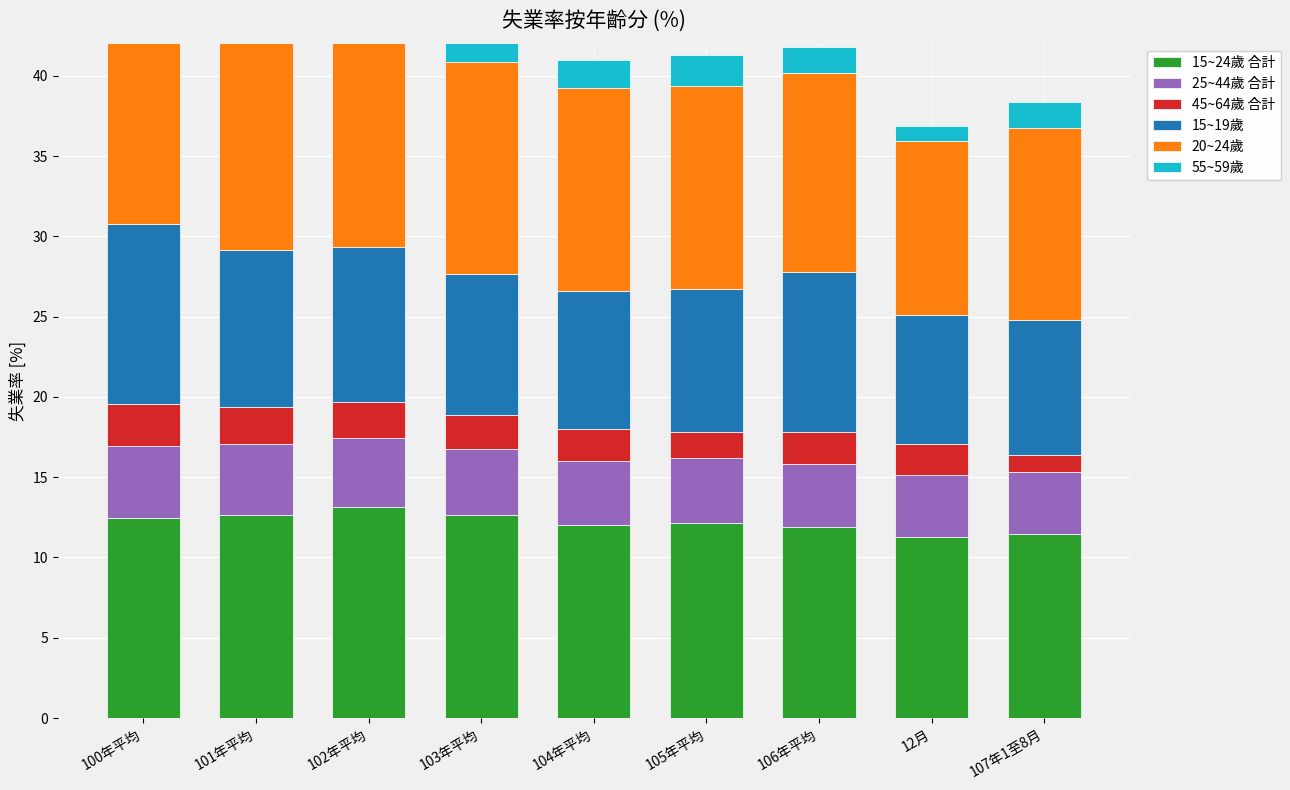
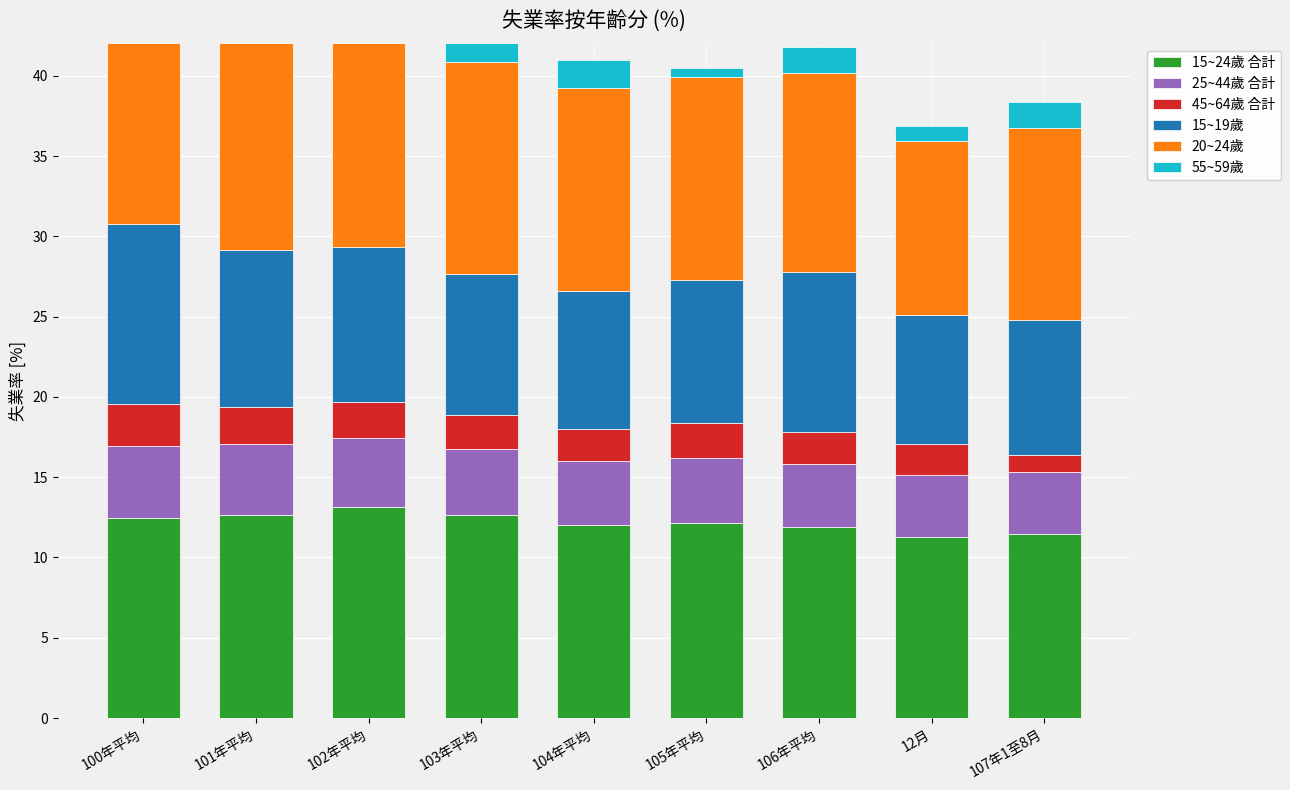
45~64歲 合計, 105年平均: 1.6 -> 2.1
55~59歲, 105年平均: 1.9 -> 0.6
